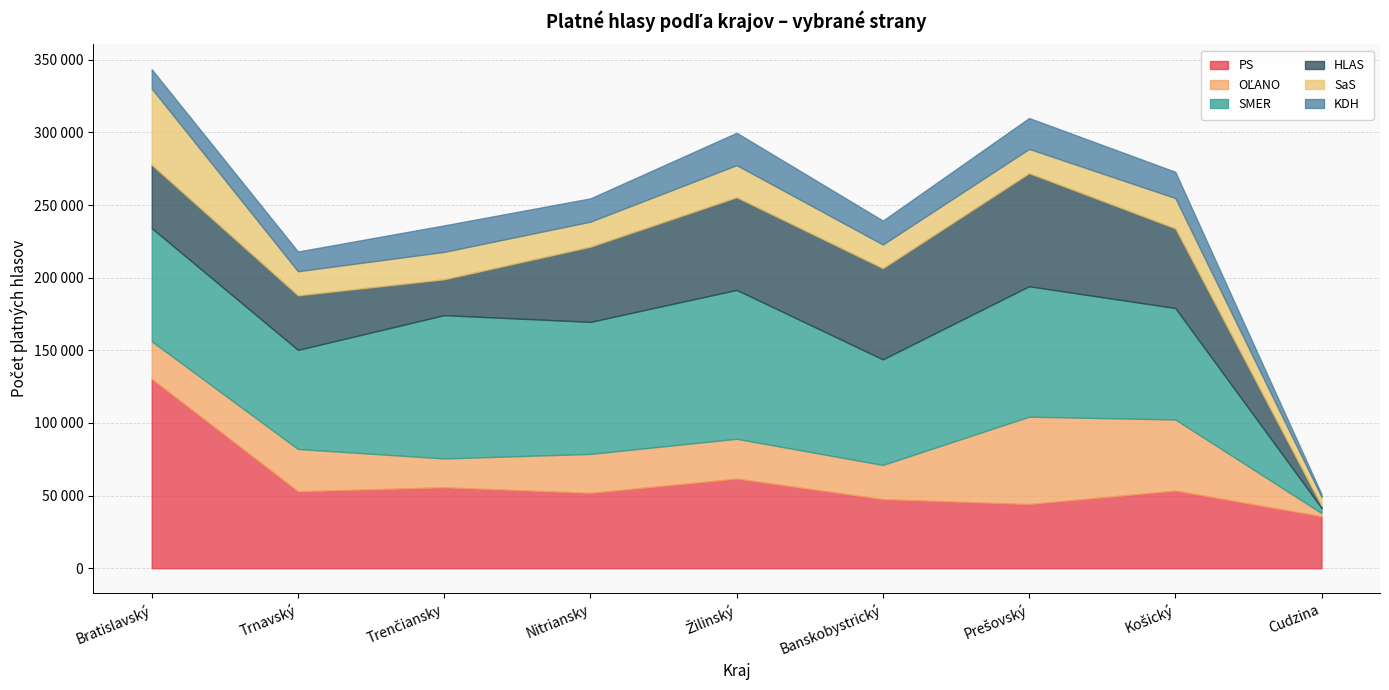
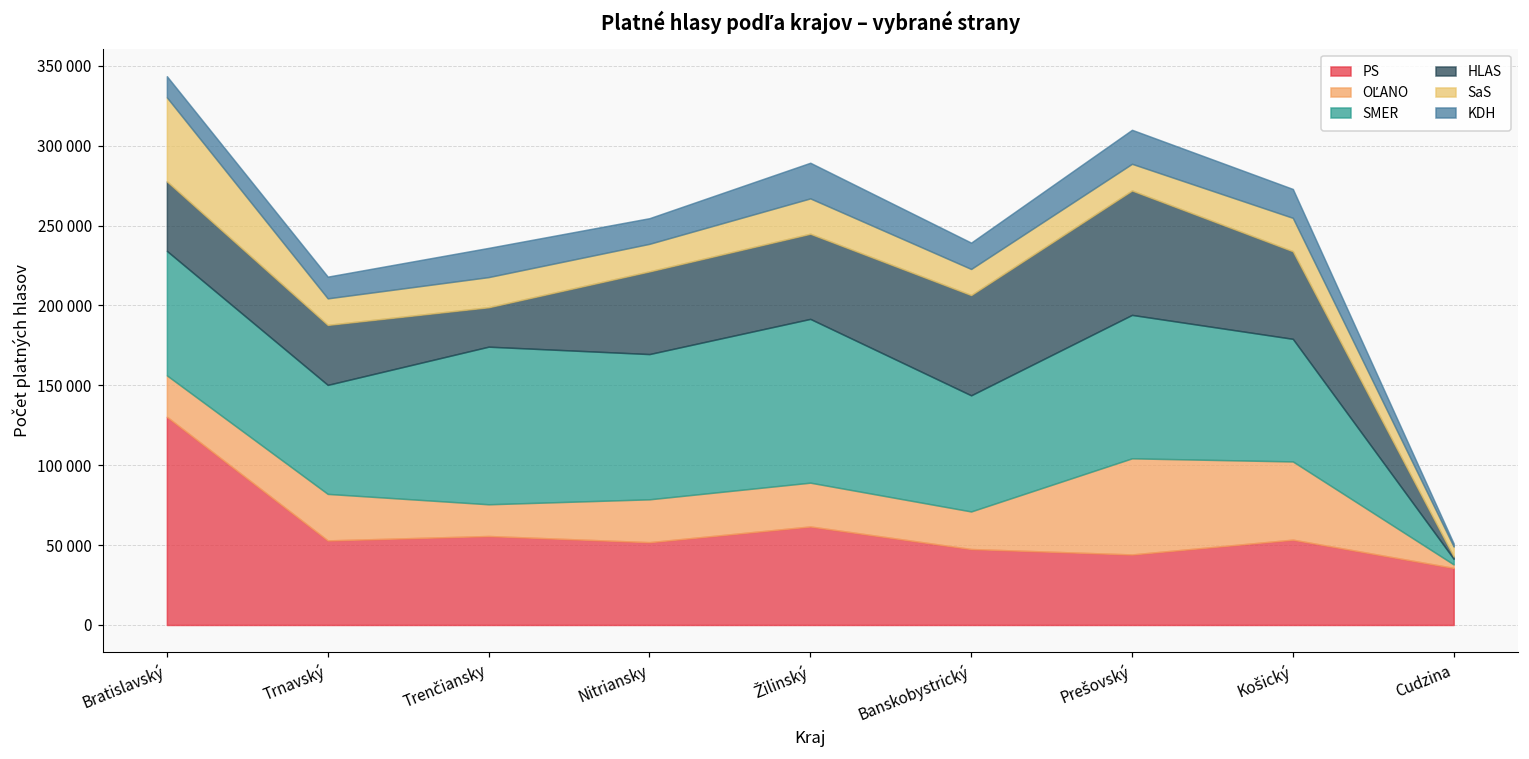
HLAS, Žilinský: 64000 -> 53000
